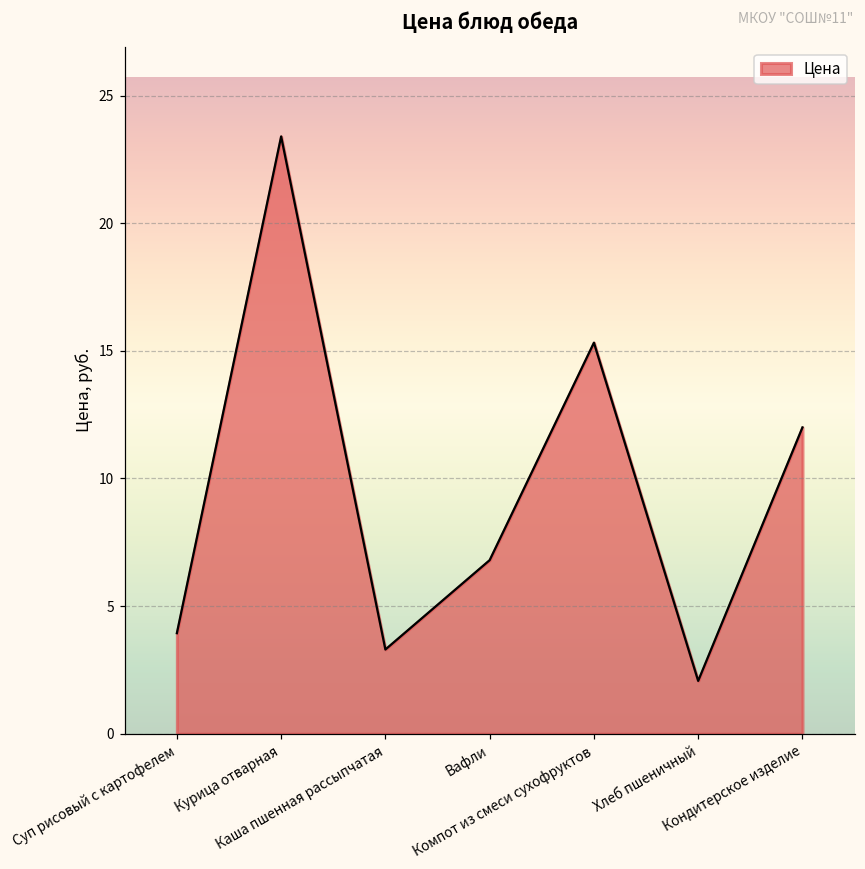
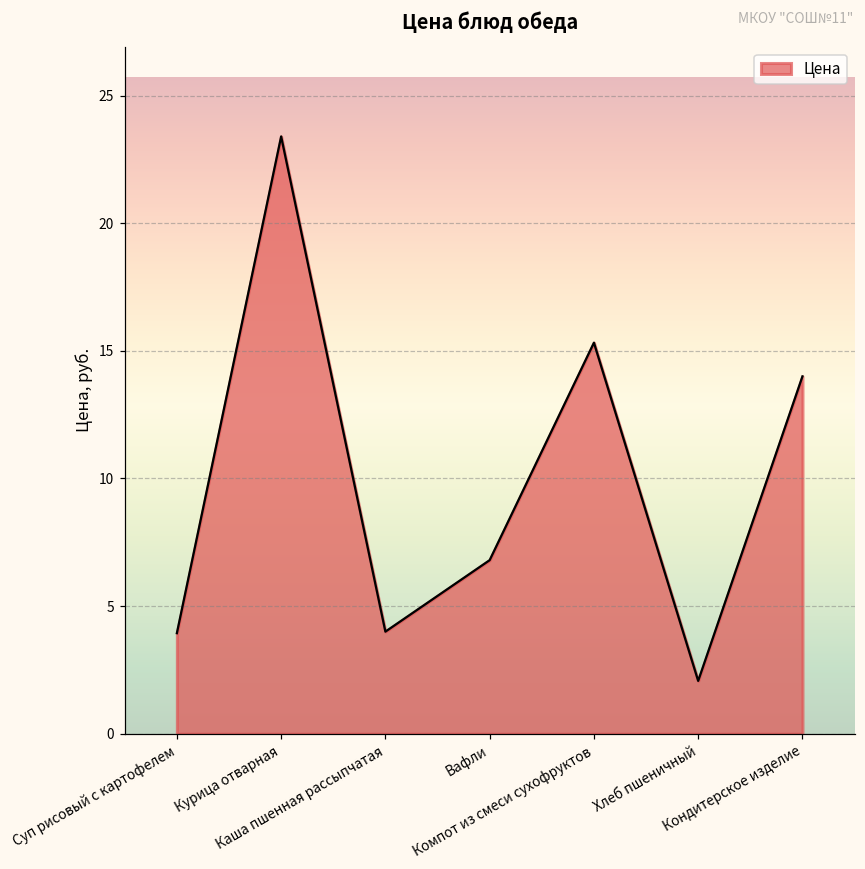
Каша пшенная рассыпчатая: 3.3 -> 4.0
Кондитерское изделие: 12 -> 14
